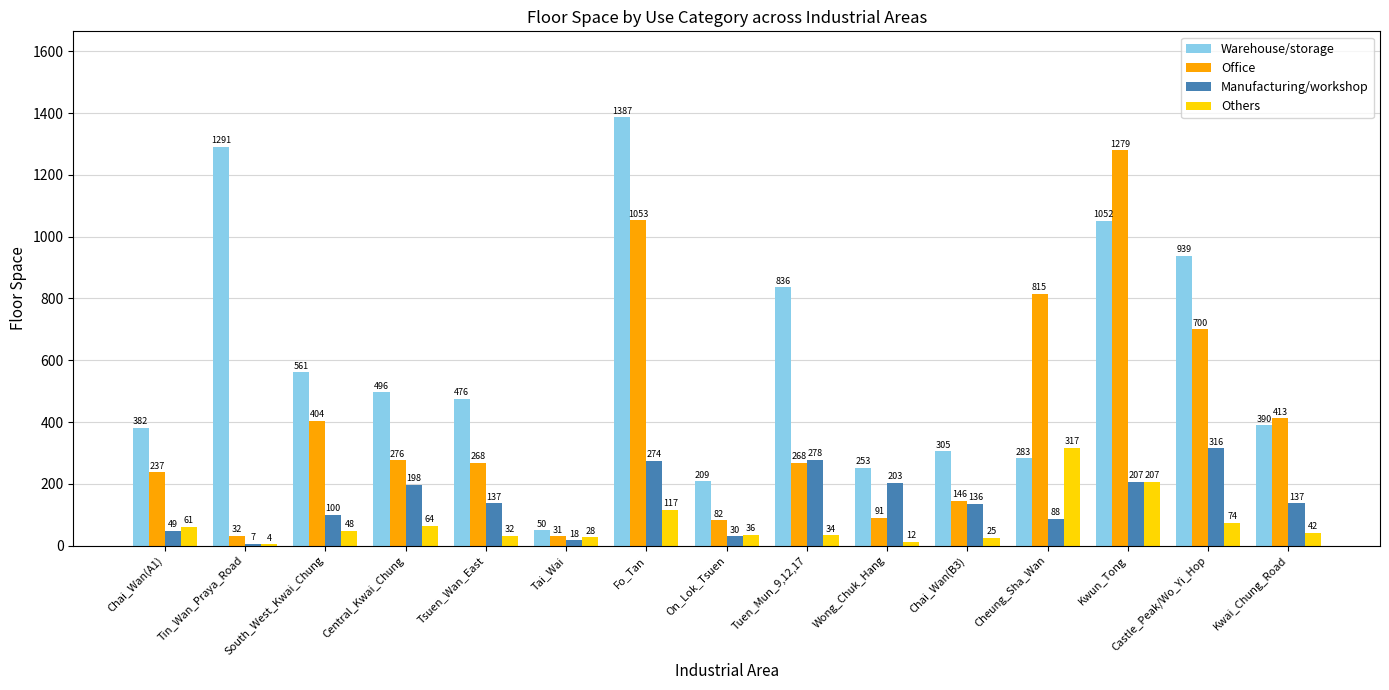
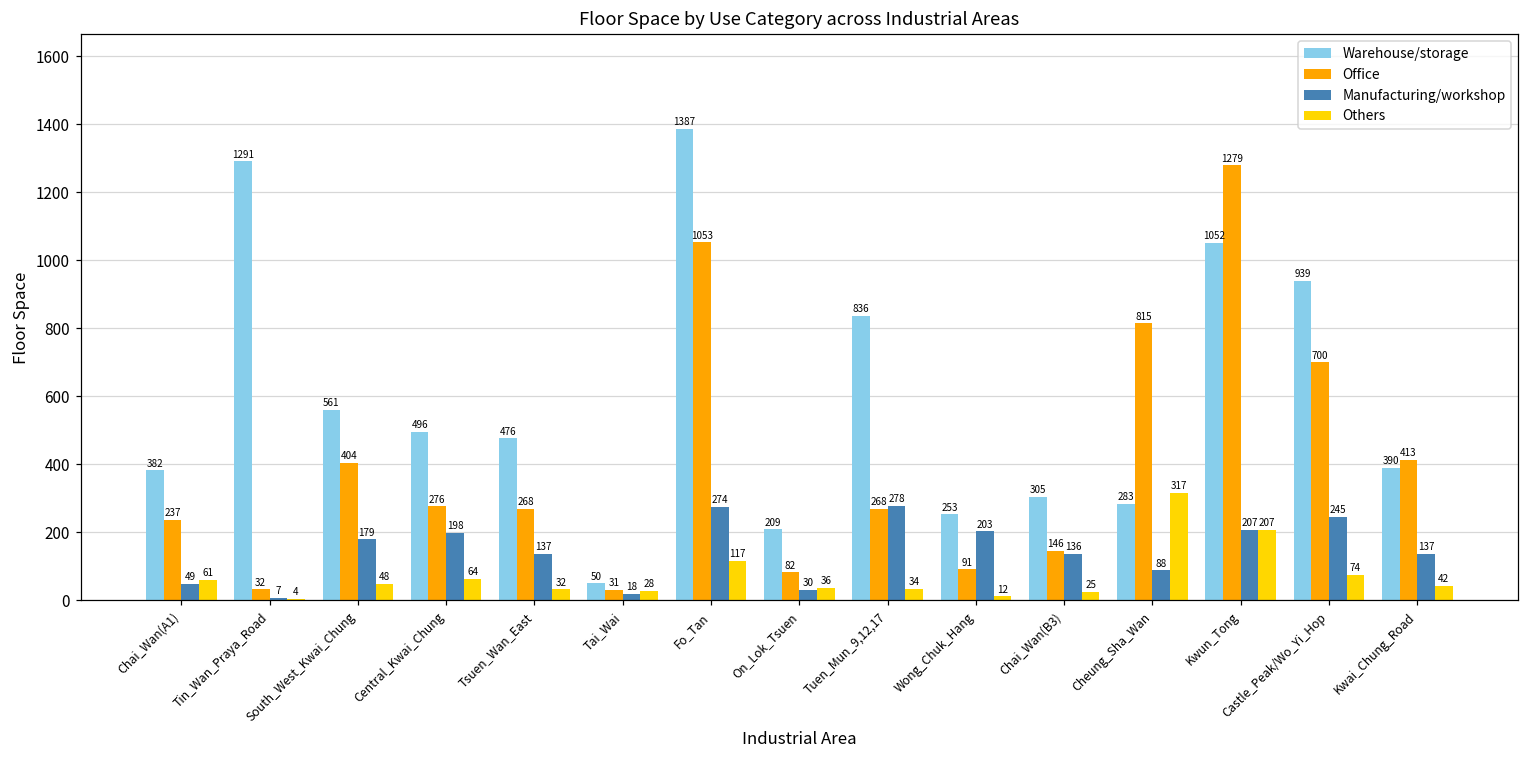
Manufacturing/workshop, South_West_Kwai_Chung: 100 -> 179
Manufacturing/workshop, Castle_Peak/Wo_Yi_Hop: 316 -> 245
